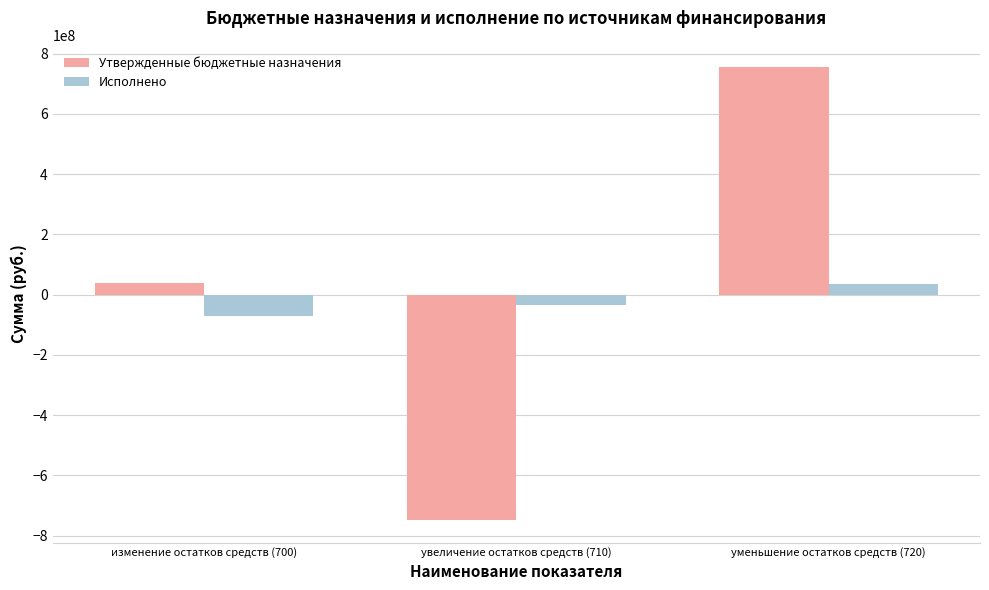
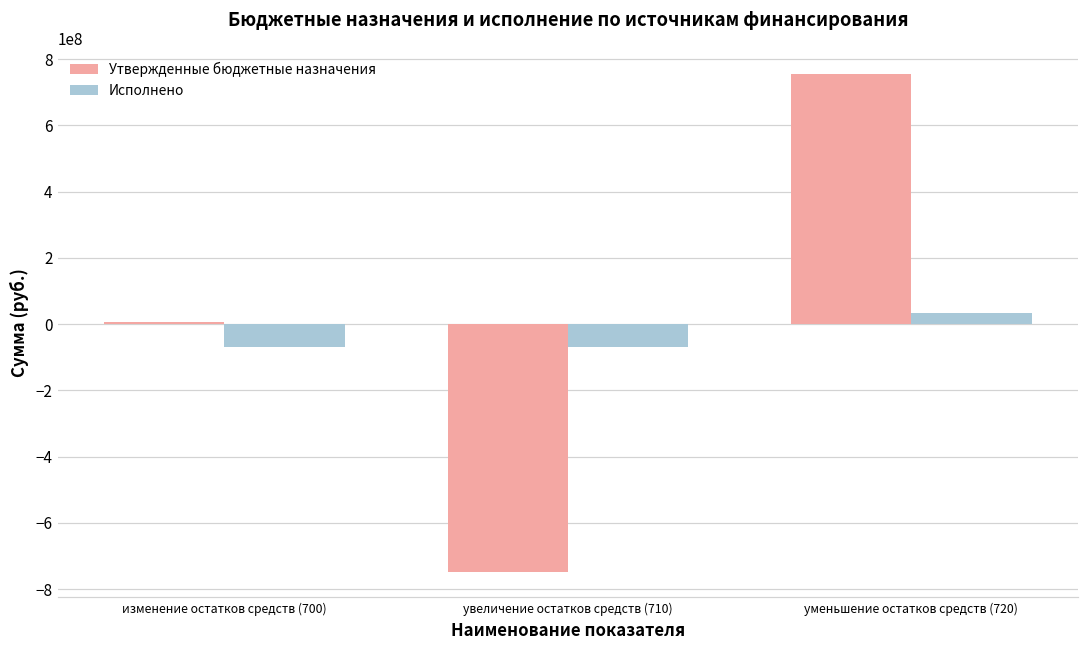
Утвержденные бюджетные назначения, изменение остатков средств (700): 40000000 -> 10000000
Исполнено, увеличение остатков средств (710): -30000000 -> -70000000
